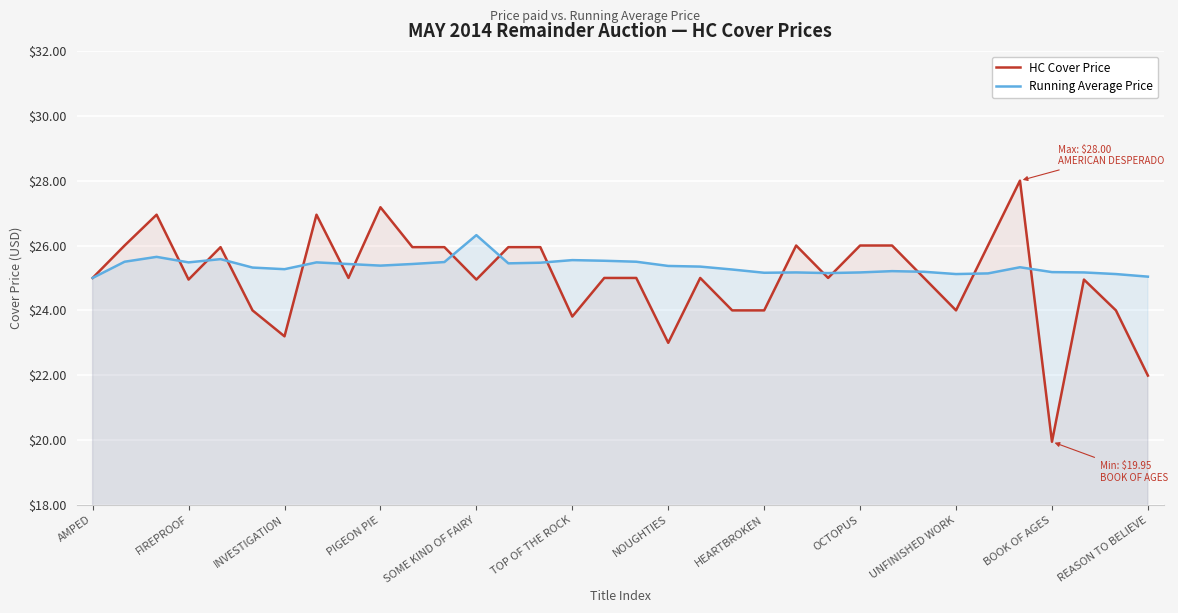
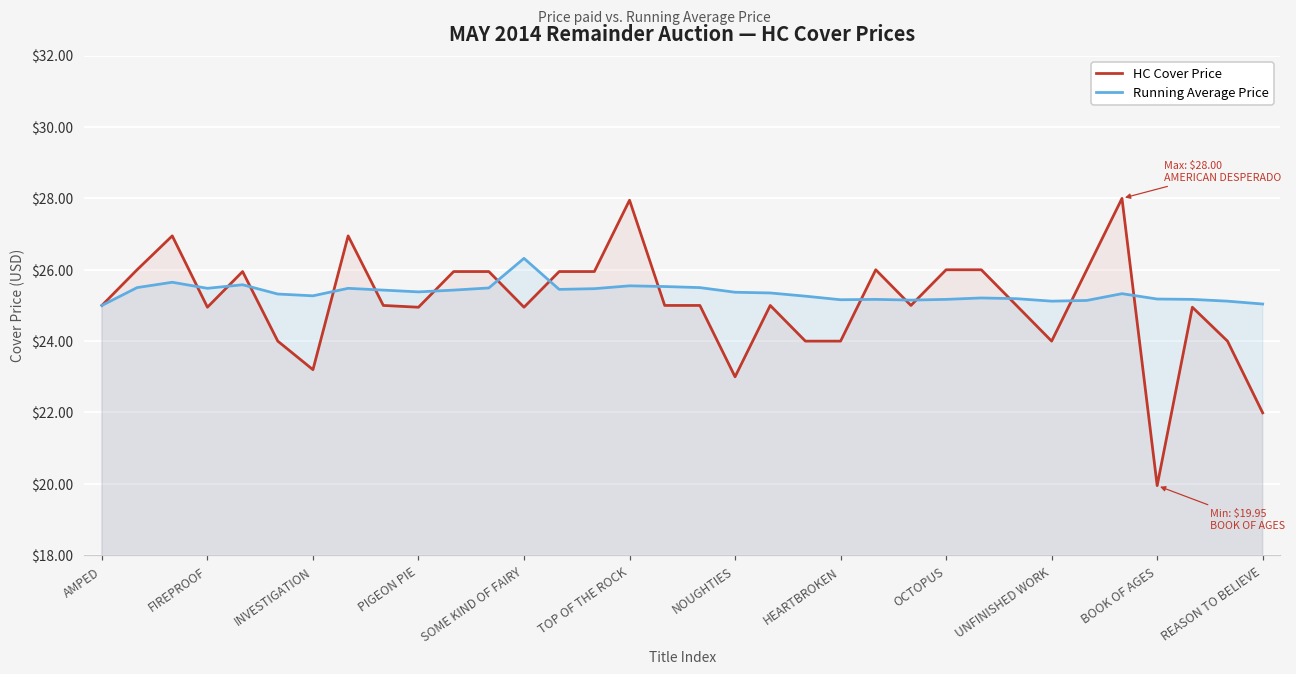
HC Cover Price, PIGEON PIE: $27.2 -> $25.0
HC Cover Price, TOP OF THE ROCK: $23.8 -> $28.0
